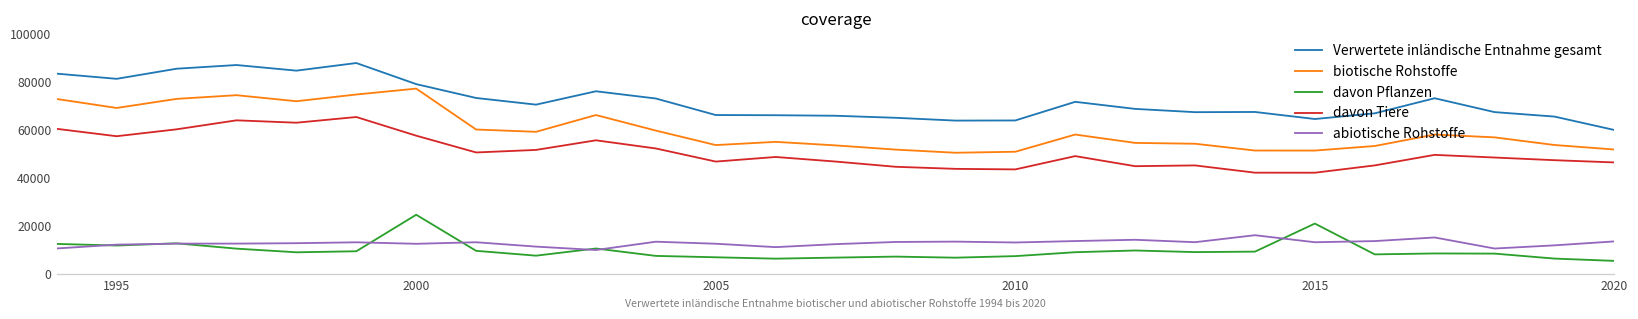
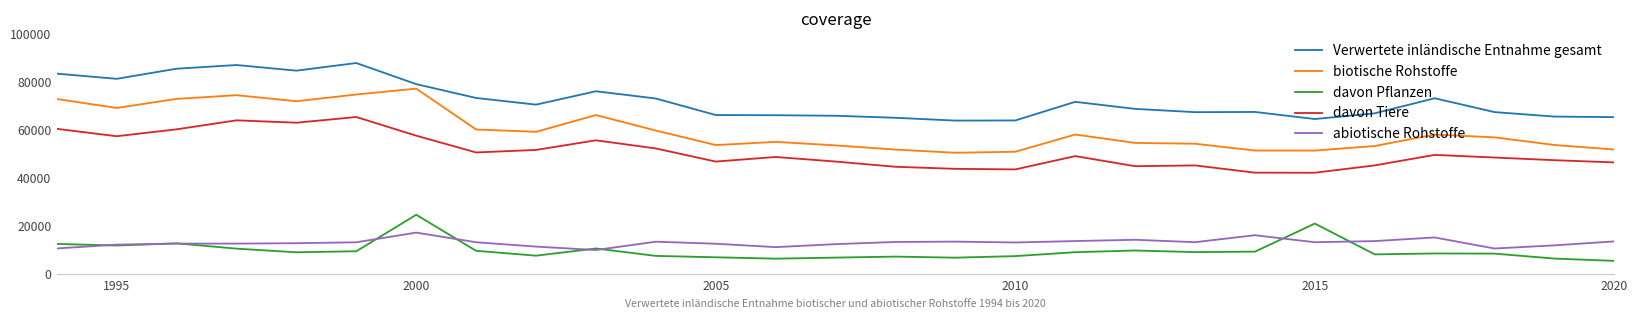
abiotische Rohstoffe, 2000: 13000 -> 17000
Verwertete inländische Entnahme gesamt, 2020: 60000 -> 65000
